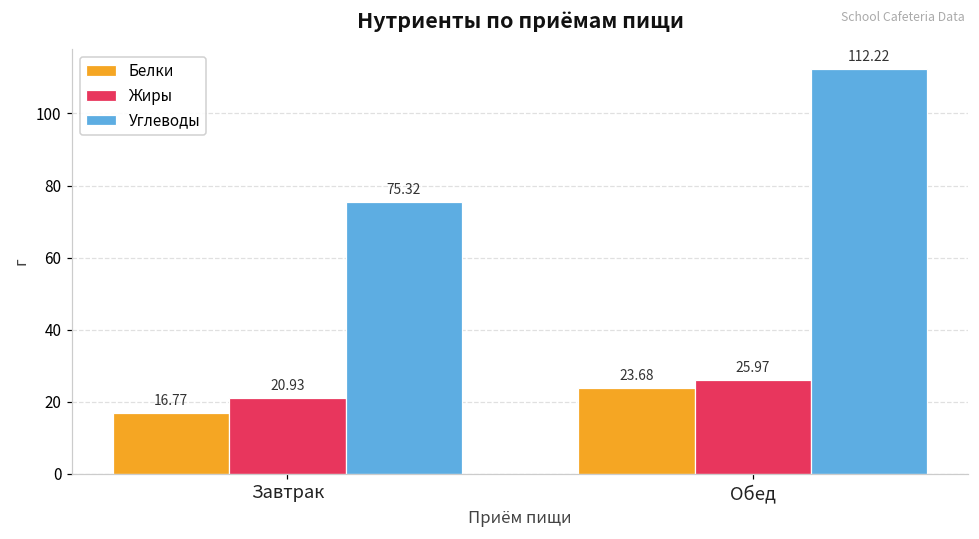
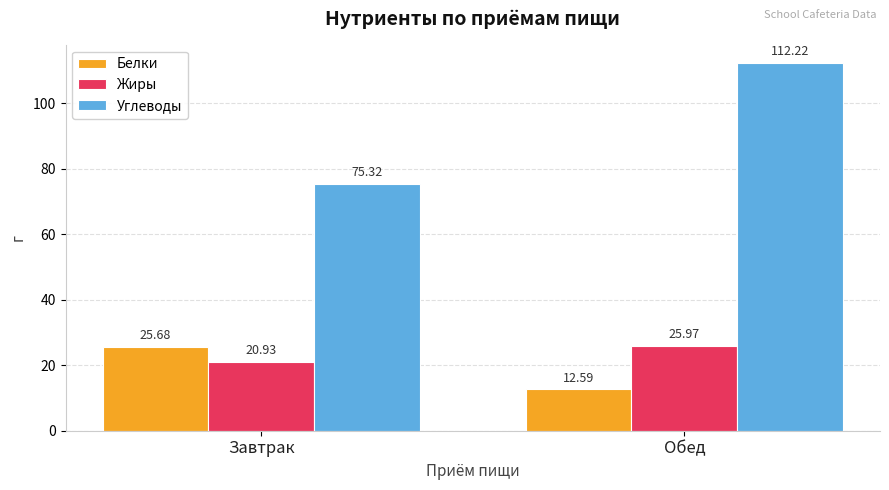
Белки, Завтрак: 16.77 -> 25.68
Белки, Обед: 23.68 -> 12.59
